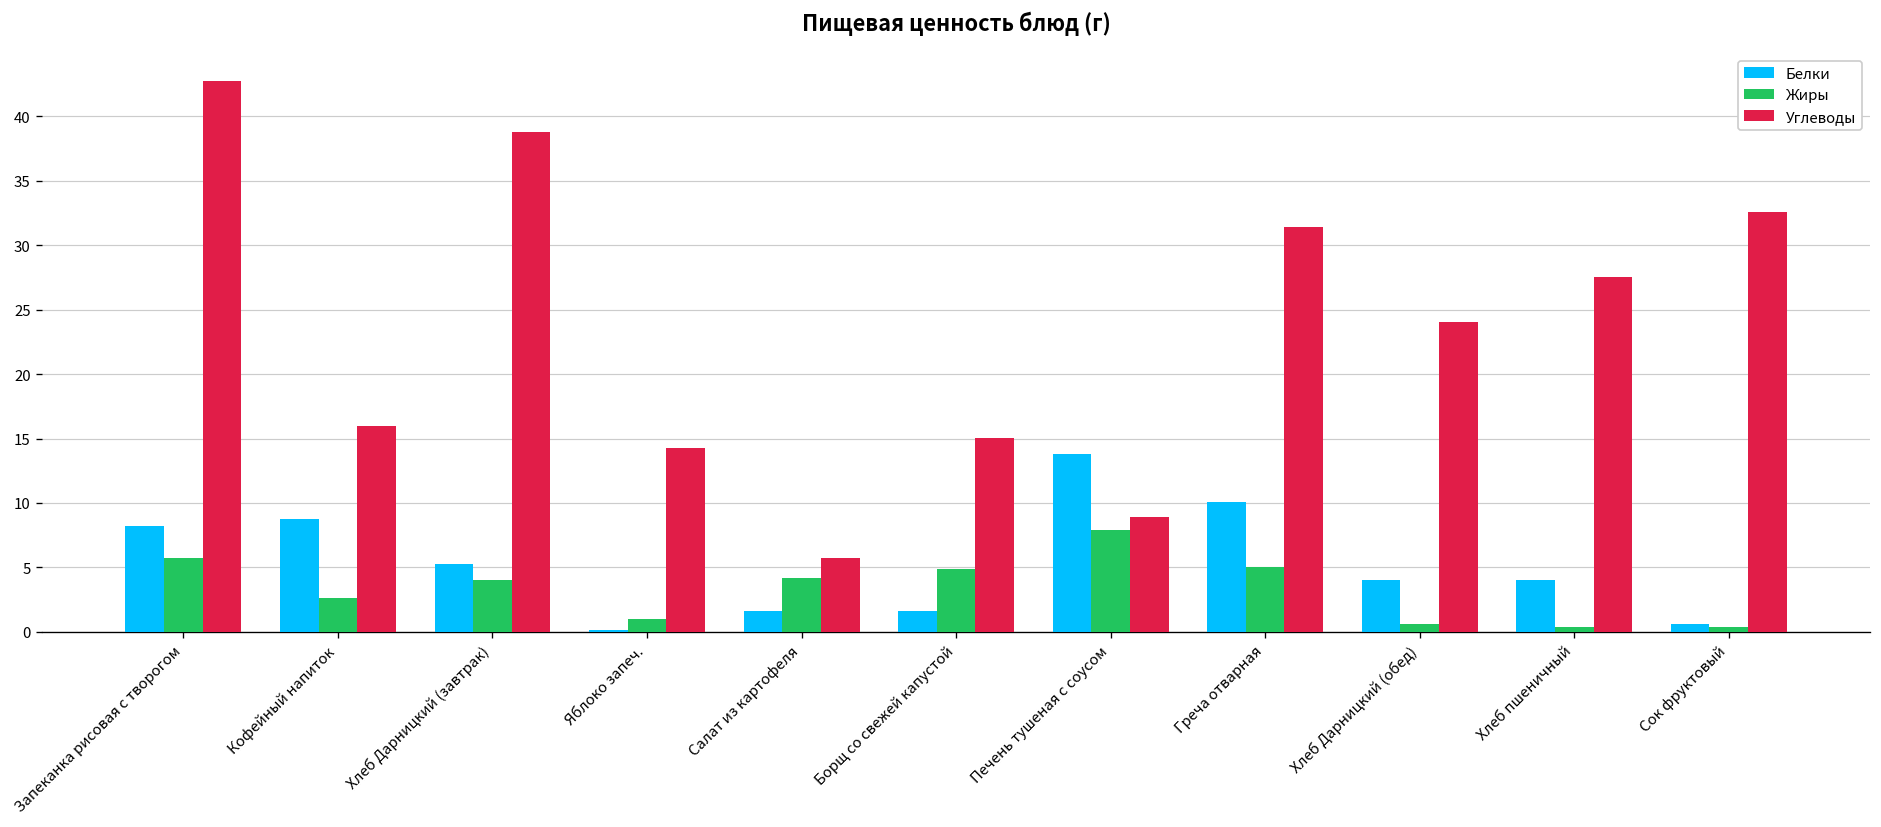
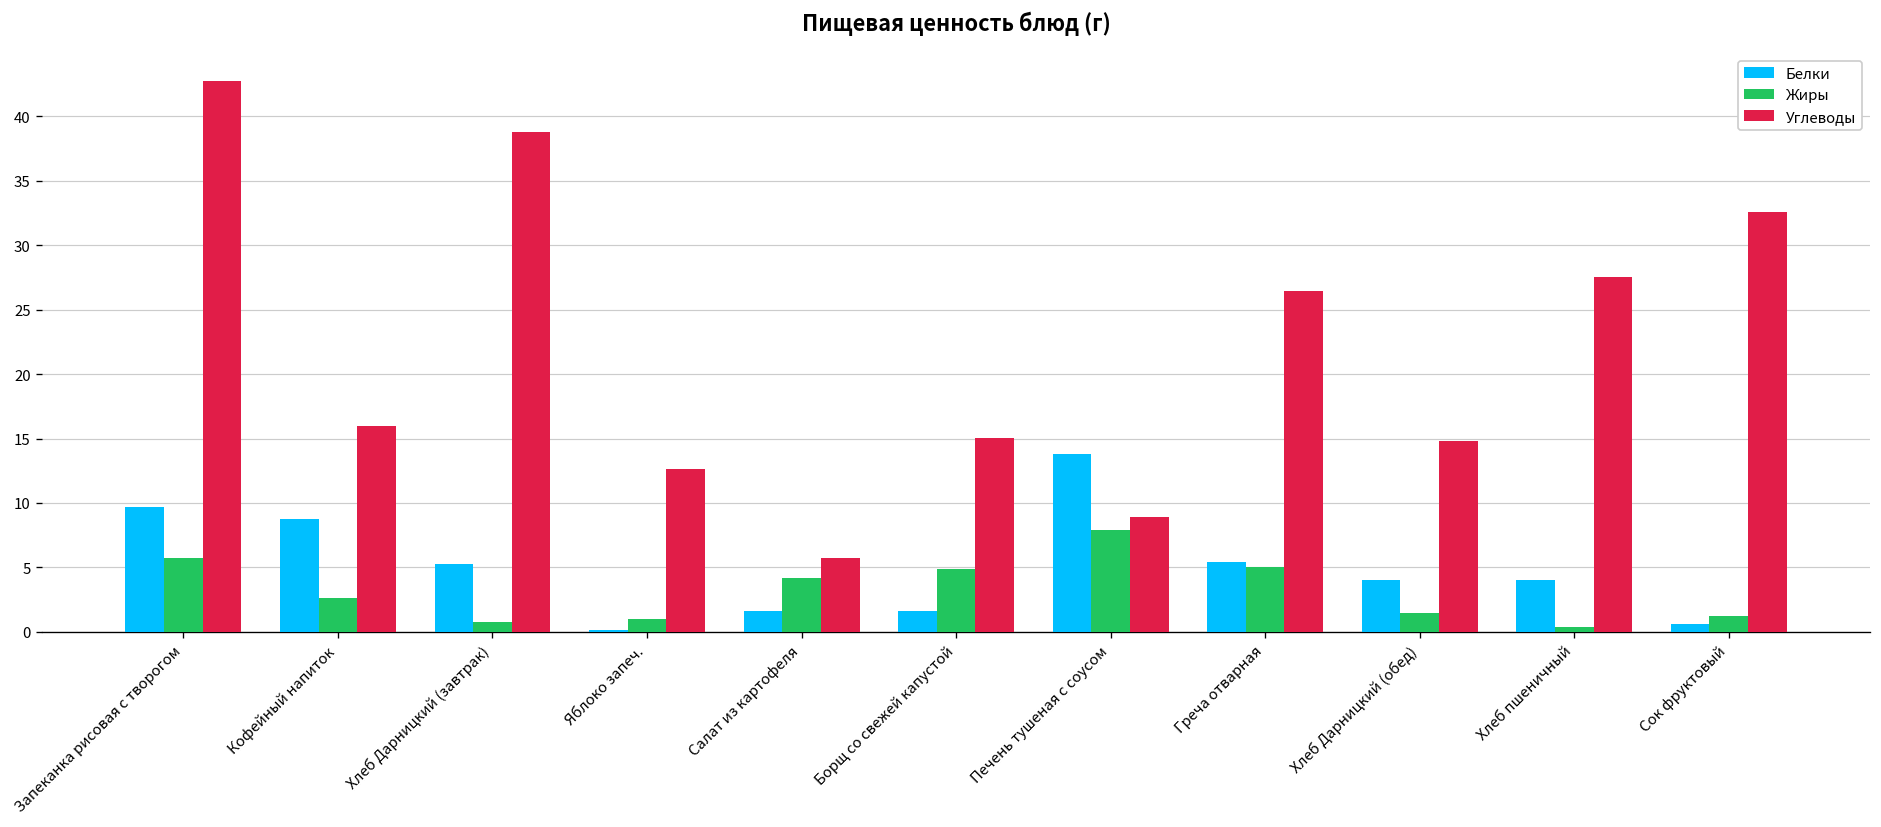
Белки, Запеканка рисовая с творогом: 8.2 -> 9.7
Жиры, Хлеб Дарницкий (завтрак): 4.0 -> 0.8
Углеводы, Яблоко запеч.: 14.3 -> 12.6
Белки, Греча отварная: 10.1 -> 5.4
Углеводы, Греча отварная: 31.4 -> 26.4
Жиры, Хлеб Дарницкий (обед): 0.6 -> 1.5
Углеводы, Хлеб Дарницкий (обед): 24.0 -> 14.8
Жиры, Сок фруктовый: 0.4 -> 1.2
